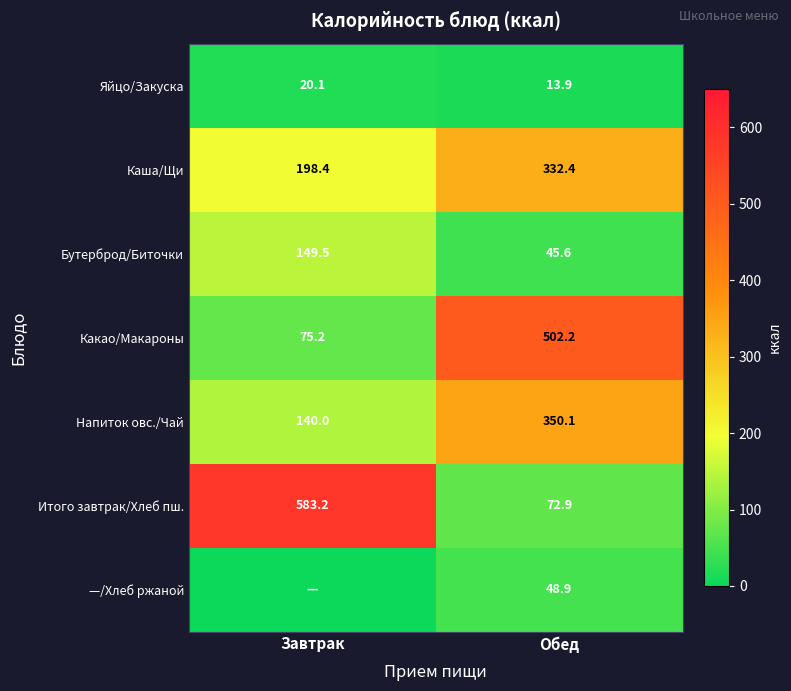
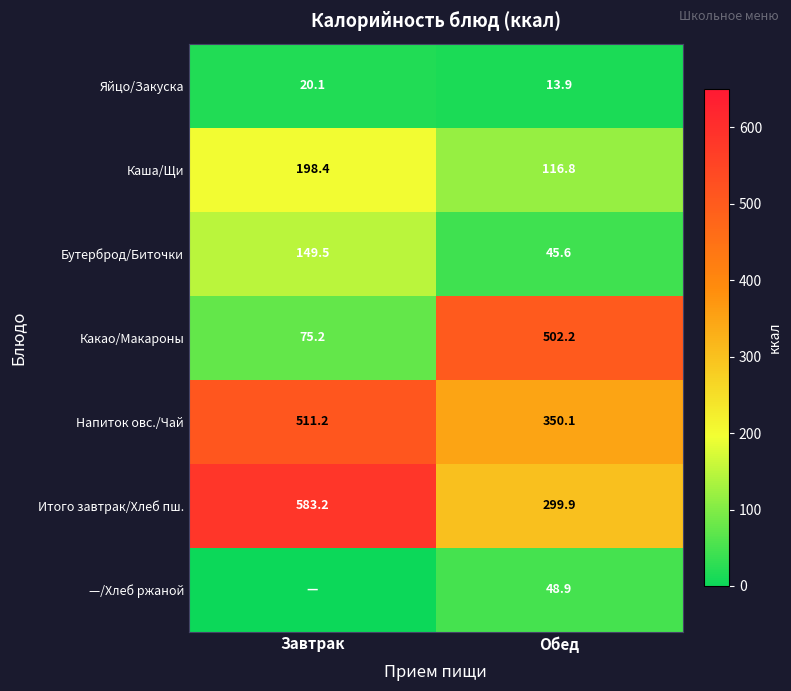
Каша/Щи, Обед: 332.4 -> 116.8
Напиток овс./Чай, Завтрак: 140.0 -> 511.2
Итого завтрак/Хлеб пш., Обед: 72.9 -> 299.9
